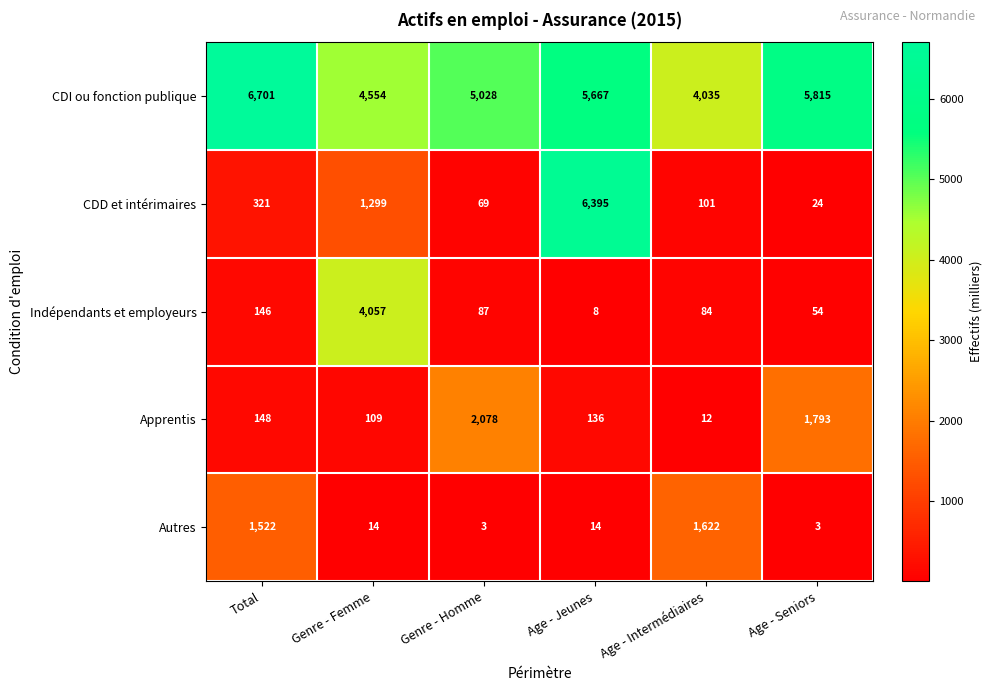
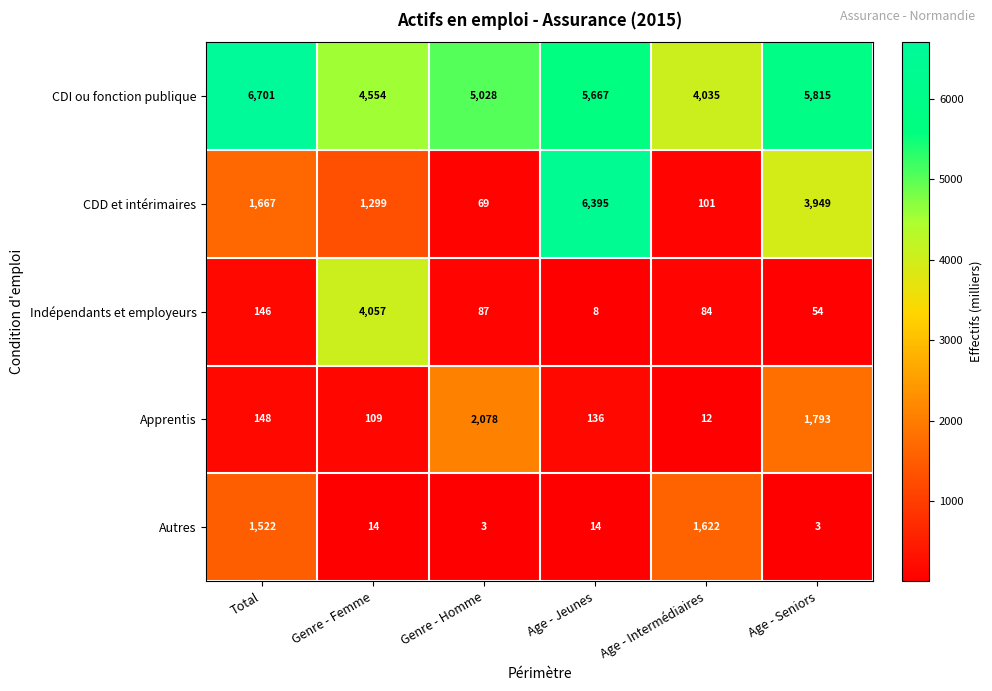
CDD et intérimaires, Total: 321 -> 1,667
CDD et intérimaires, Age - Seniors: 24 -> 3,949
